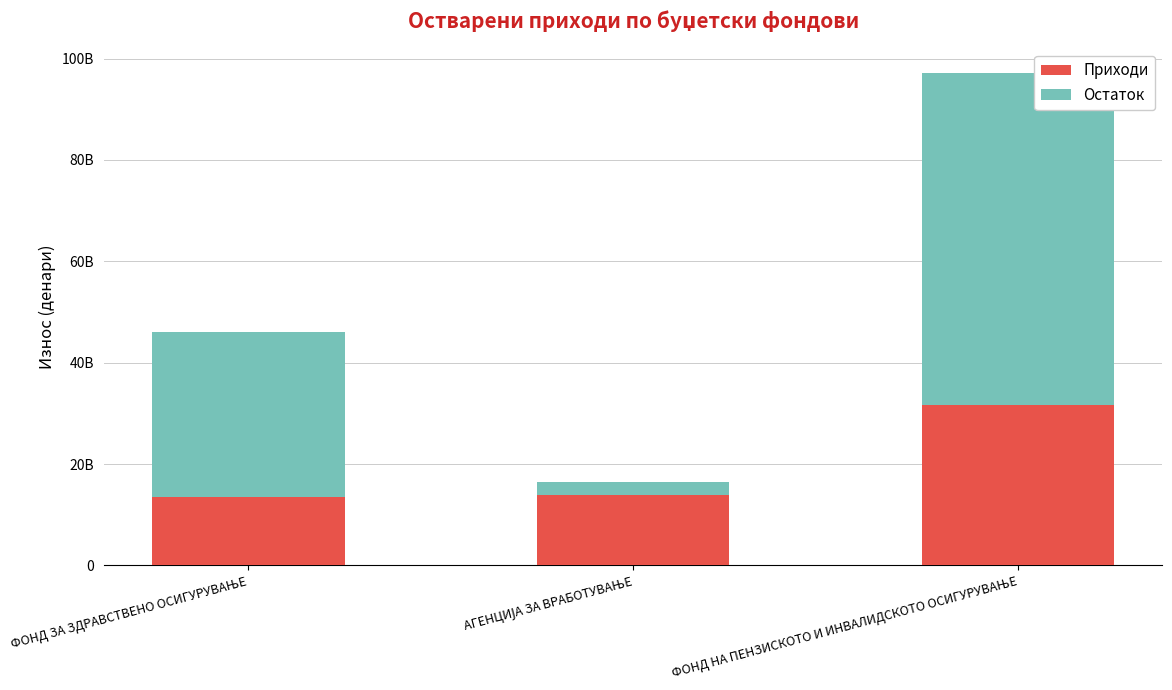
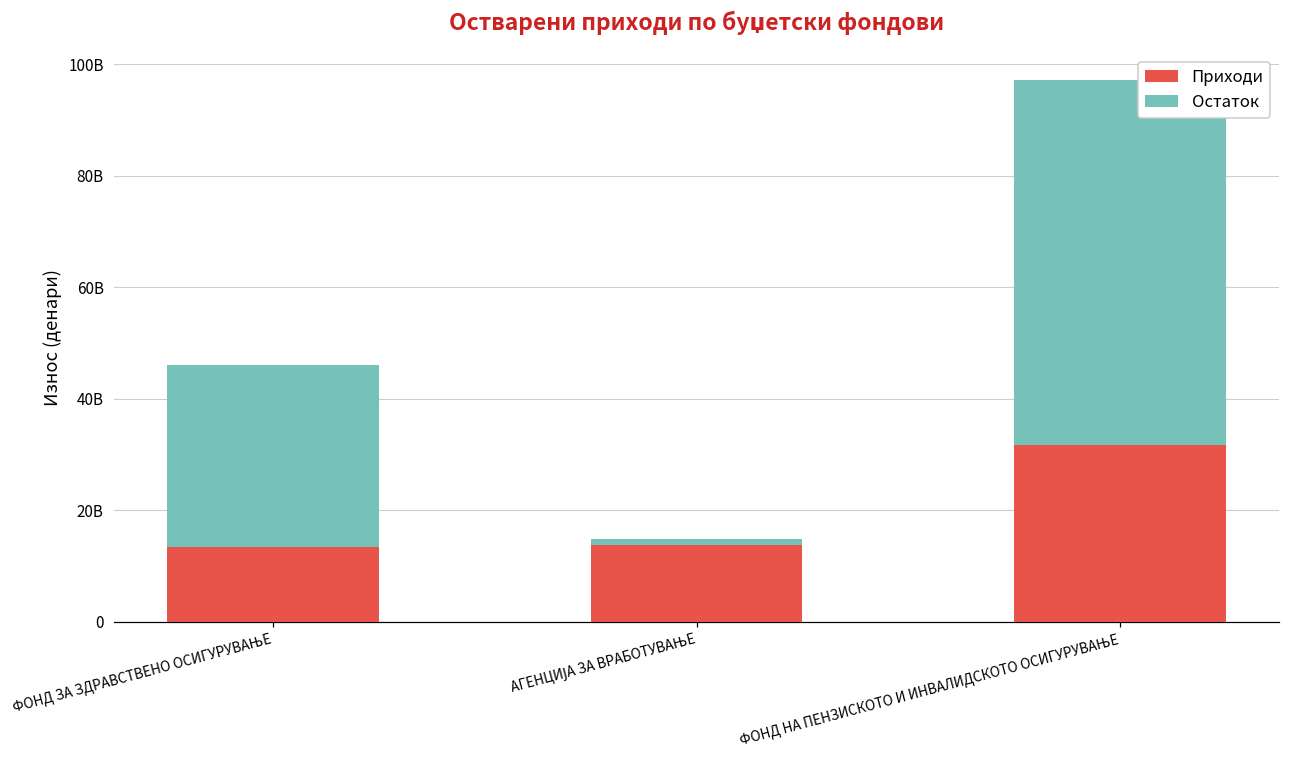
Остаток, АГЕНЦИЈА ЗА ВРАБОТУВАЊЕ: 3000000000 -> 1000000000
